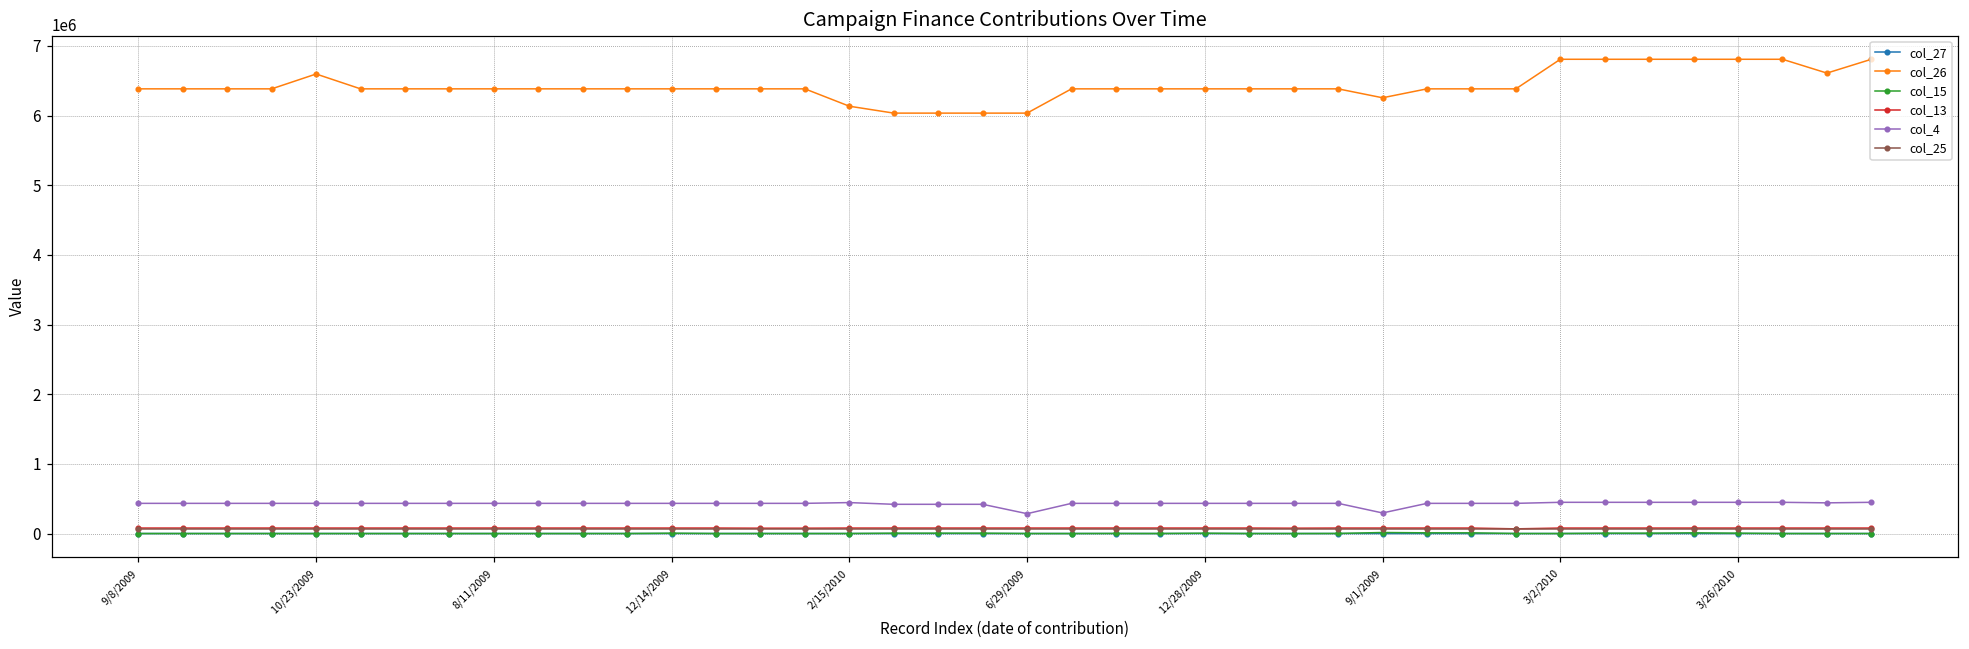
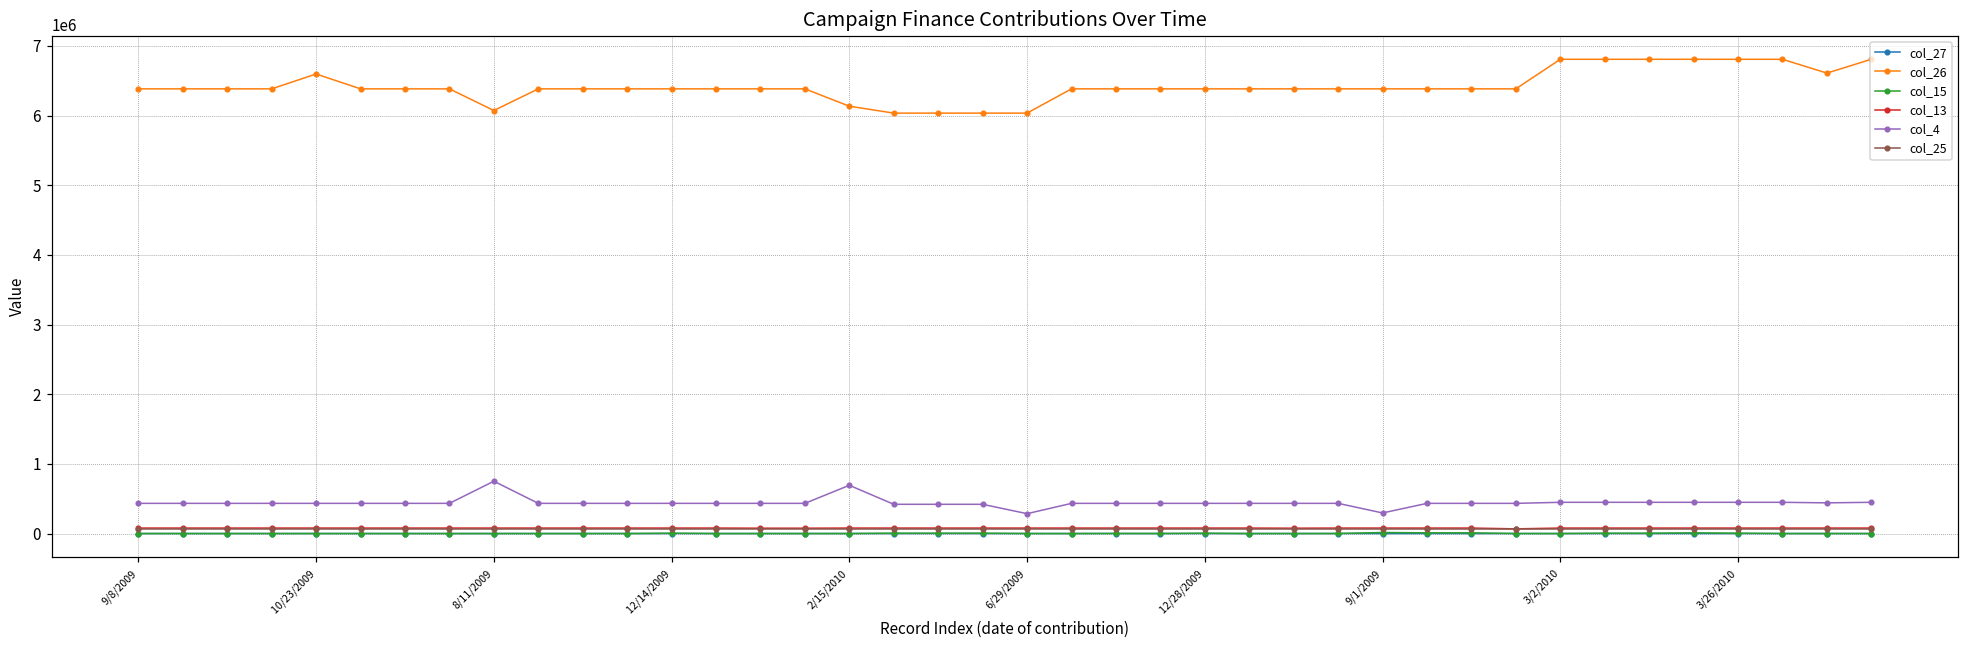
col_26, 8/11/2009: 6400000 -> 6100000
col_4, 8/11/2009: 400000 -> 800000
col_4, 2/15/2010: 400000 -> 700000
col_26, 9/1/2009: 6300000 -> 6400000
